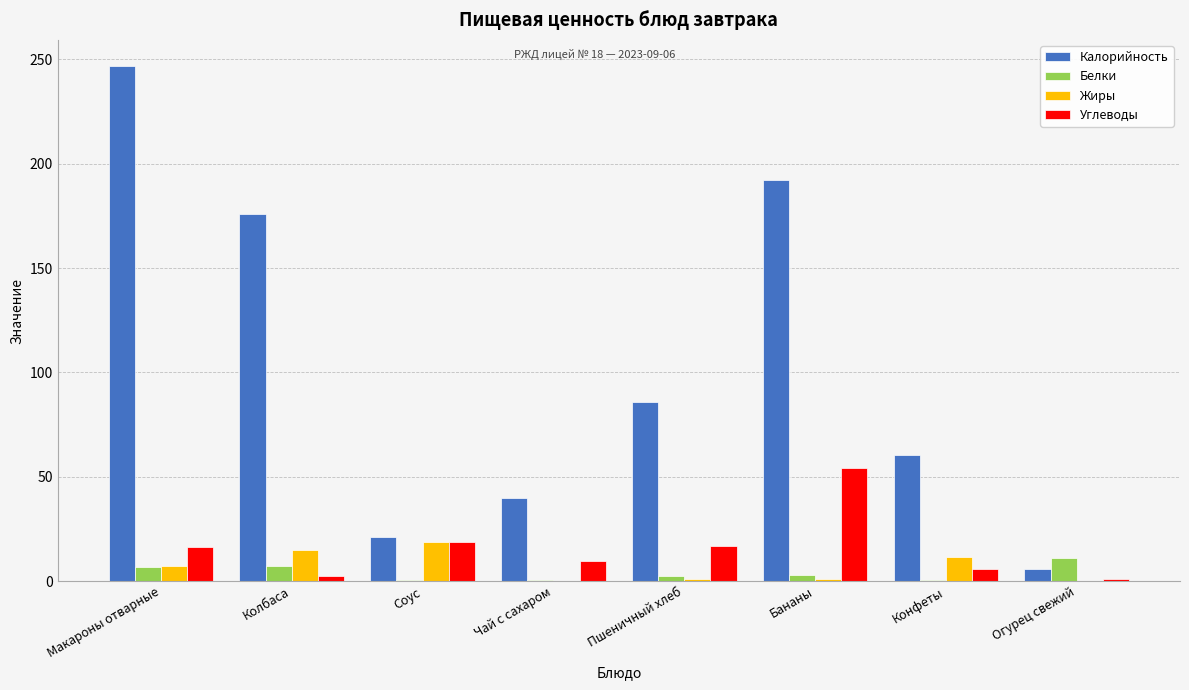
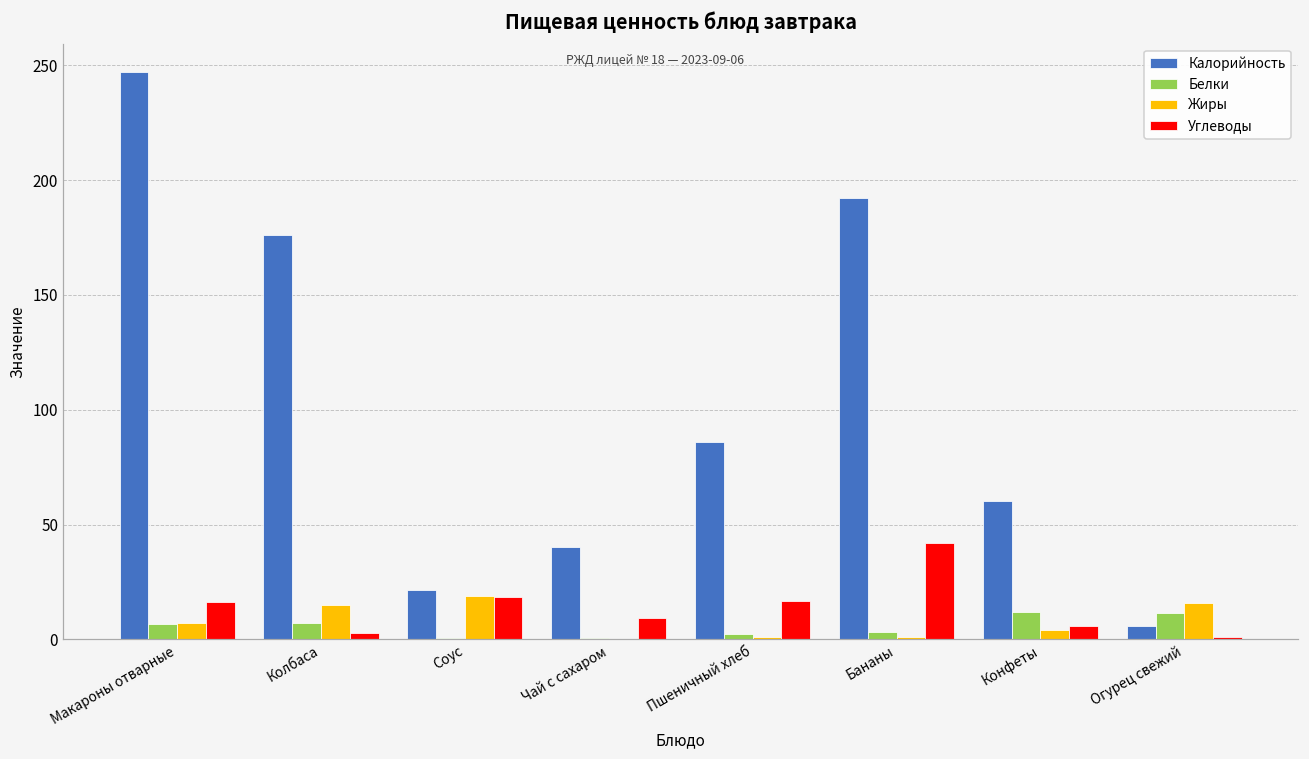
Углеводы, Бананы: 54 -> 42
Белки, Конфеты: 1 -> 12
Жиры, Конфеты: 12 -> 4
Жиры, Огурец свежий: 0 -> 16
